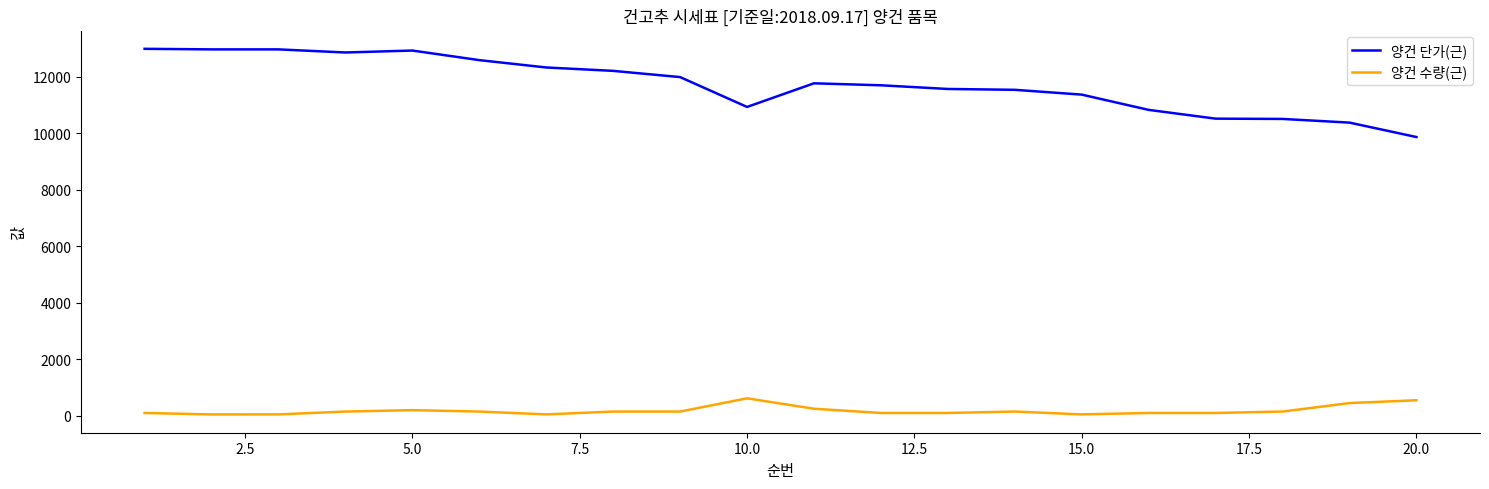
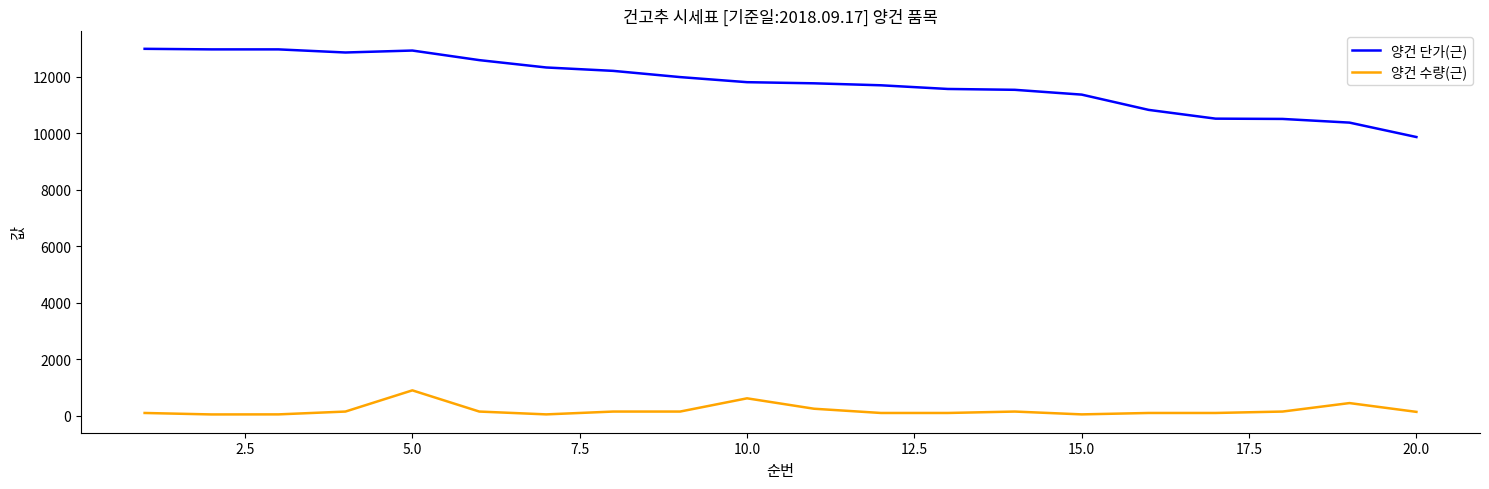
양건 수량(근), 5.0: 200 -> 900
양건 단가(근), 10.0: 10900 -> 11800
양건 수량(근), 20.0: 600 -> 100
